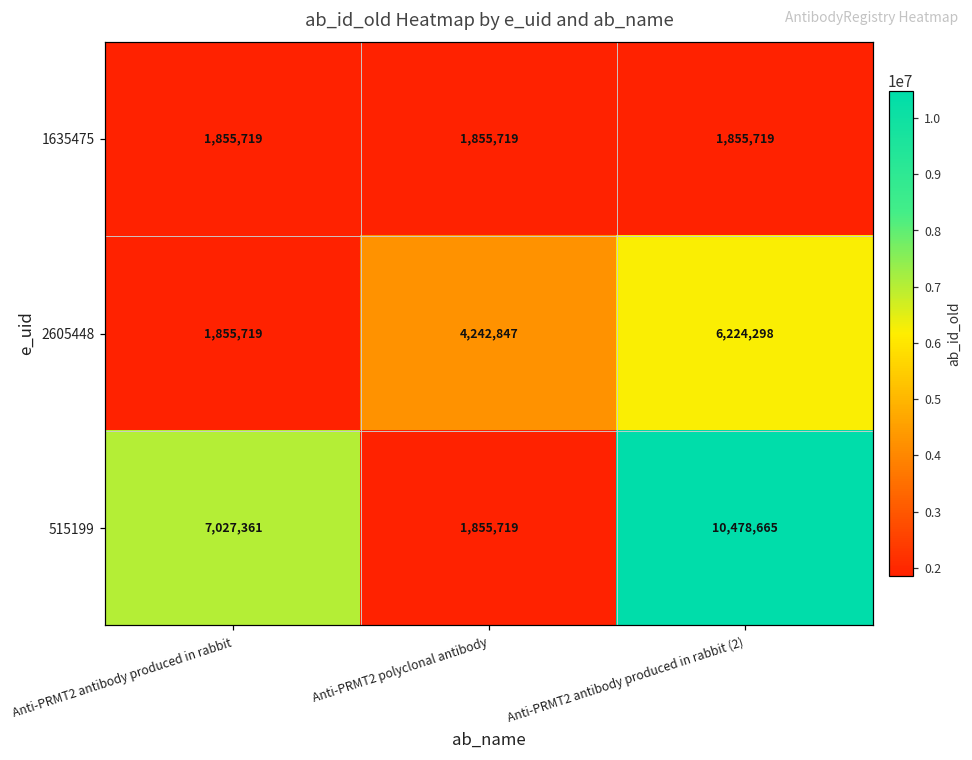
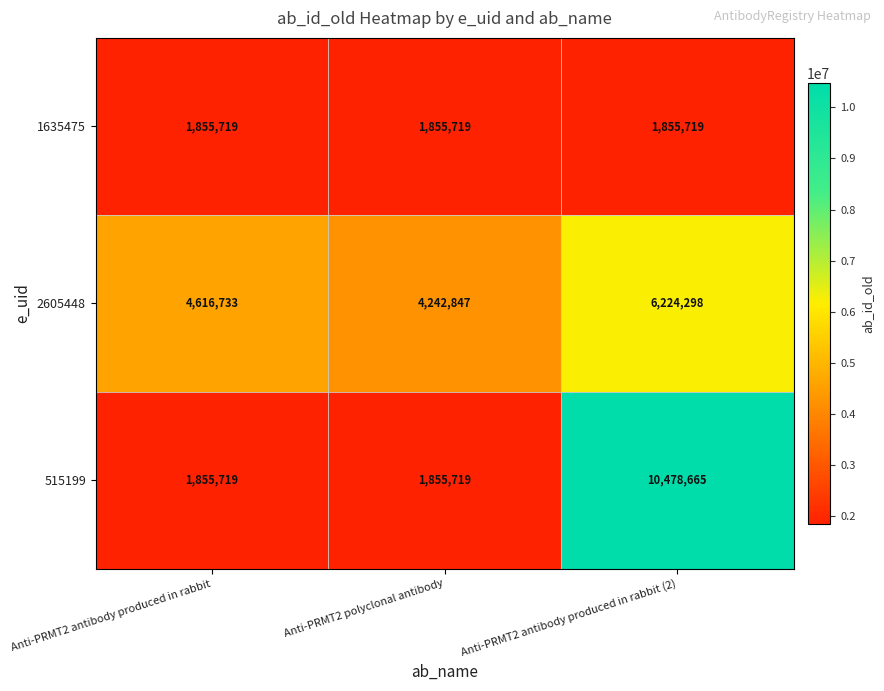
2605448, Anti-PRMT2 antibody produced in rabbit: 1,855,719 -> 4,616,733
515199, Anti-PRMT2 antibody produced in rabbit: 7,027,361 -> 1,855,719
